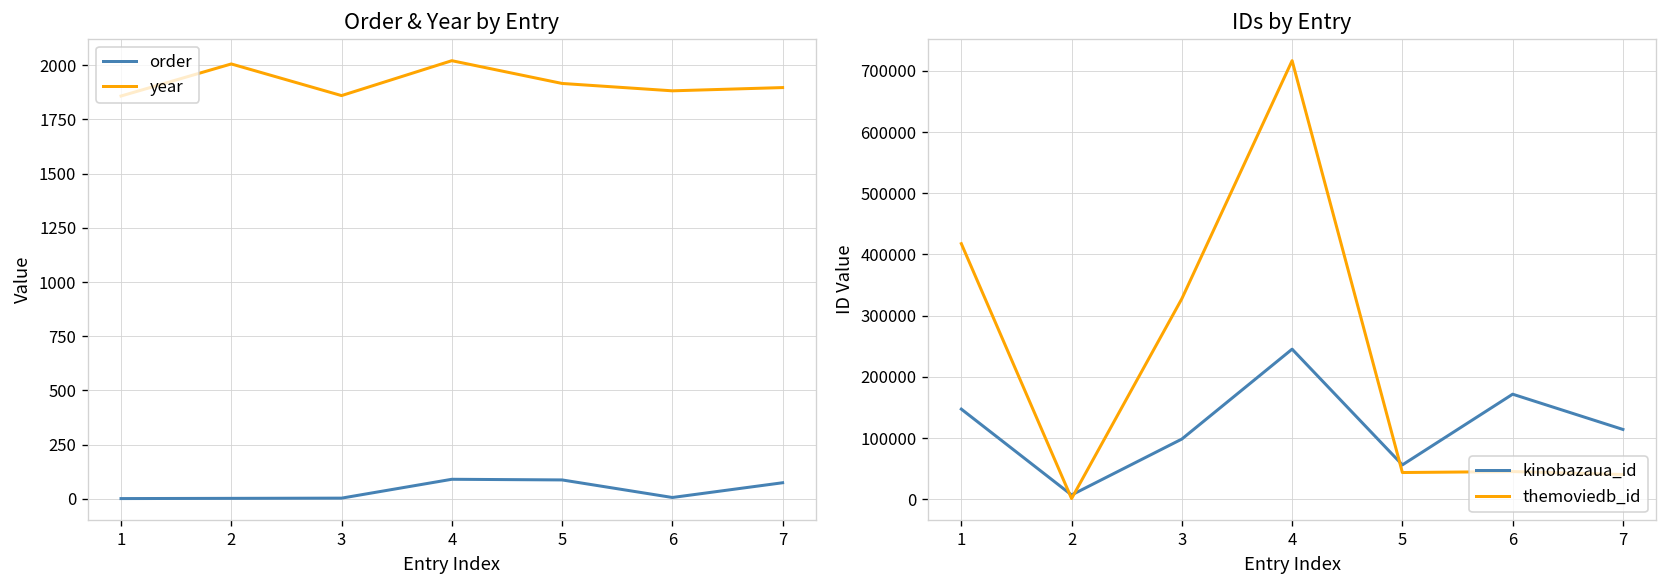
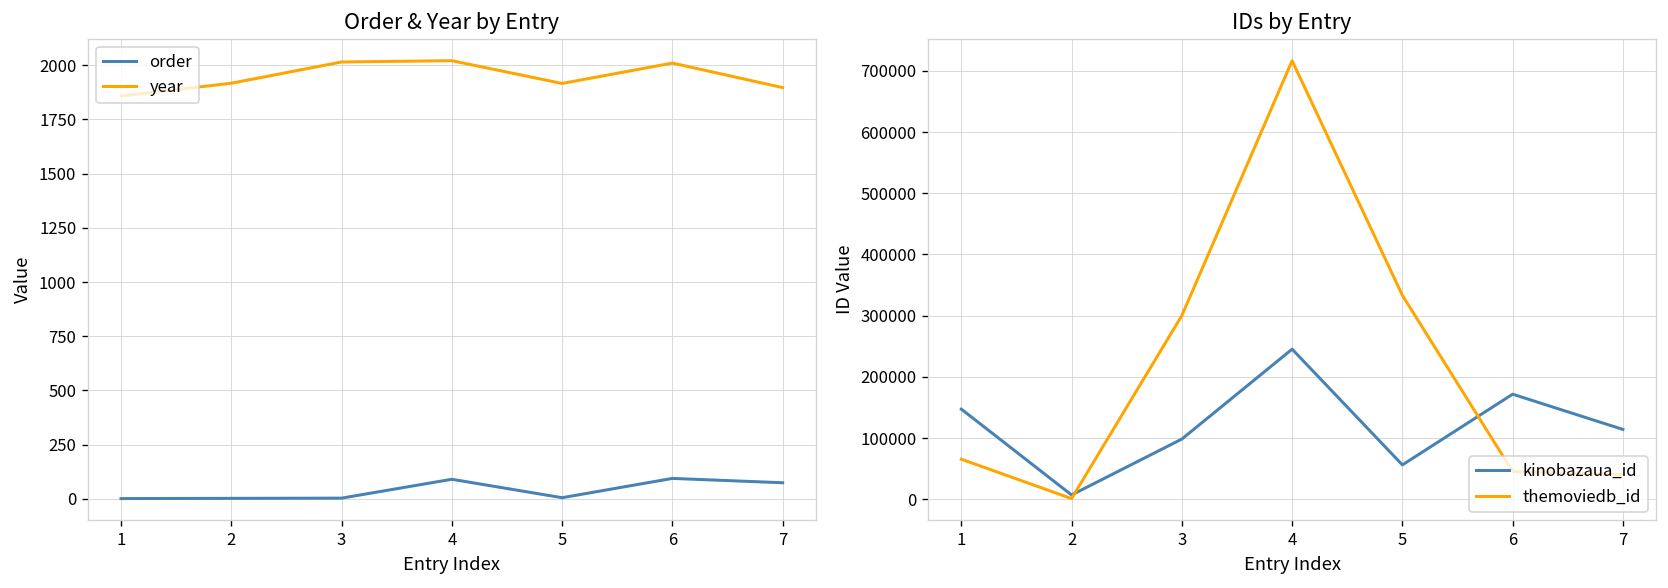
Order & Year by Entry, year, 2: 2010 -> 1920
Order & Year by Entry, year, 3: 1860 -> 2020
Order & Year by Entry, order, 5: 90 -> 10
Order & Year by Entry, order, 6: 10 -> 90
Order & Year by Entry, year, 6: 1880 -> 2010
IDs by Entry, themoviedb_id, 1: 420000 -> 70000
IDs by Entry, themoviedb_id, 3: 330000 -> 300000
IDs by Entry, themoviedb_id, 5: 40000 -> 330000
